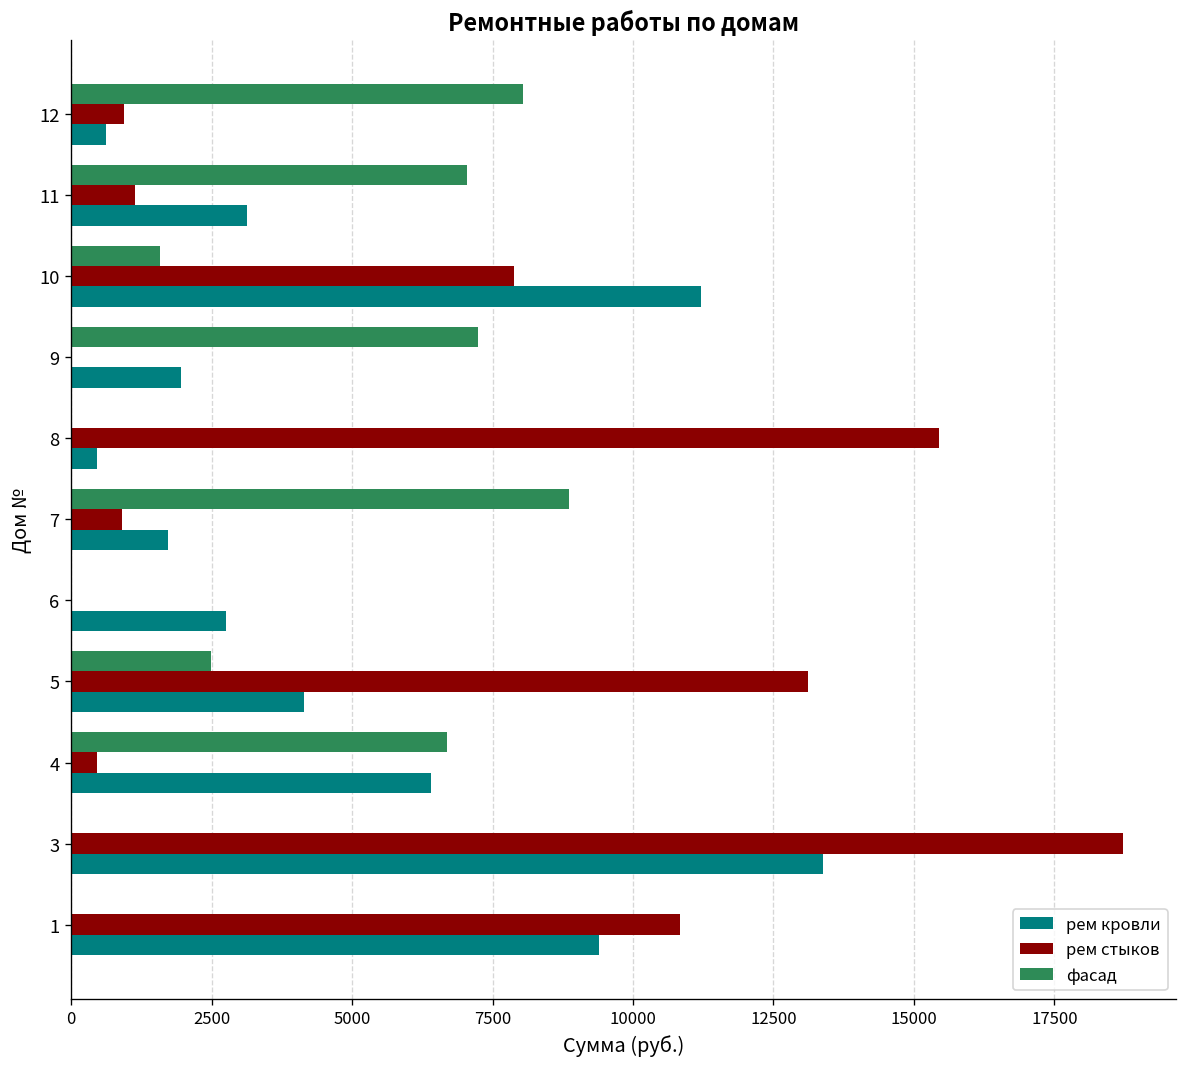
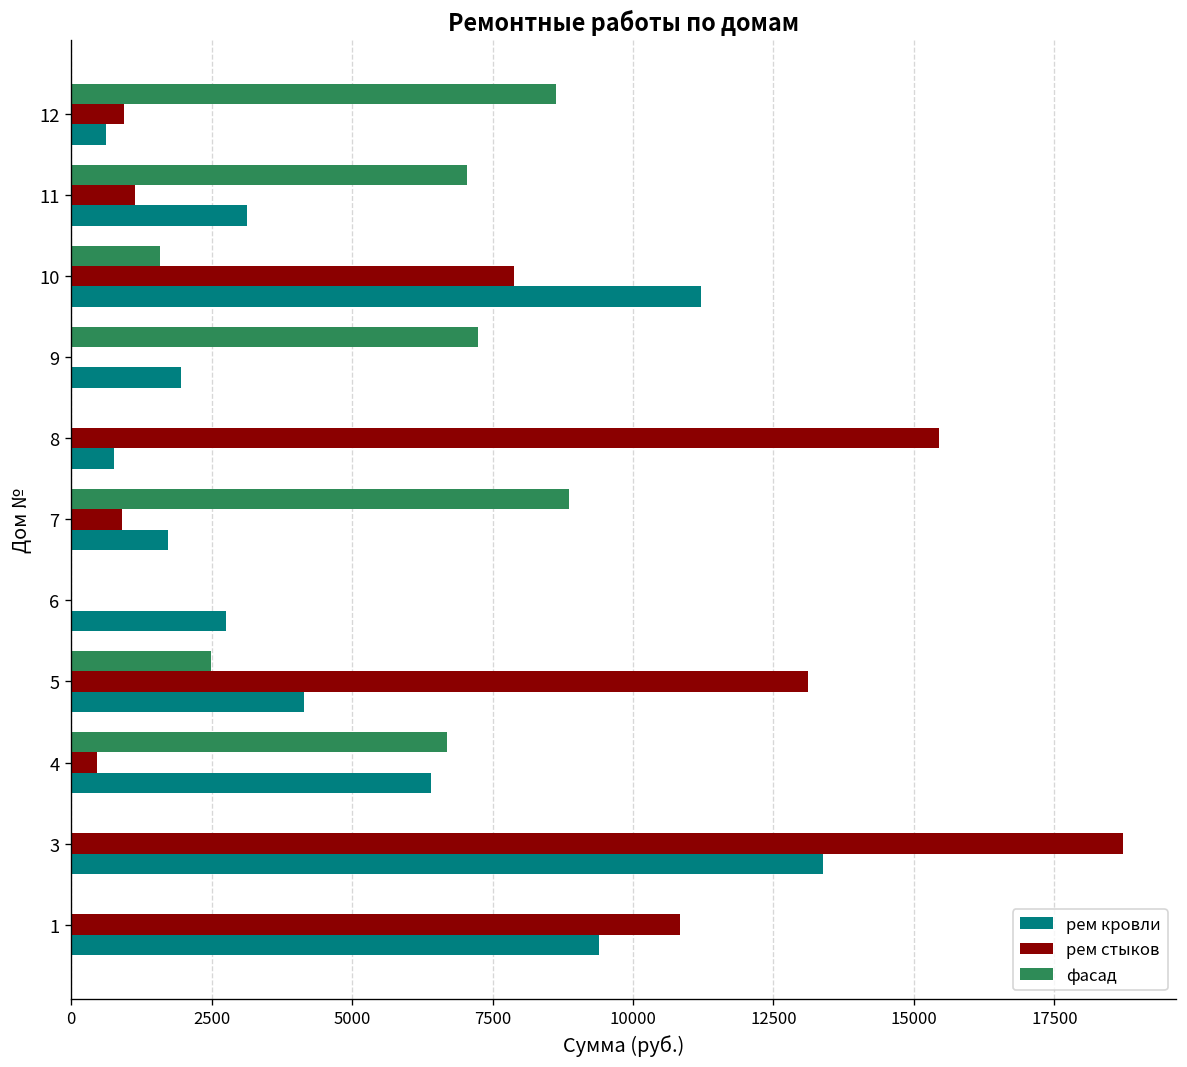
фасад, 12: 8000 -> 8600
рем кровли, 8: 500 -> 800
